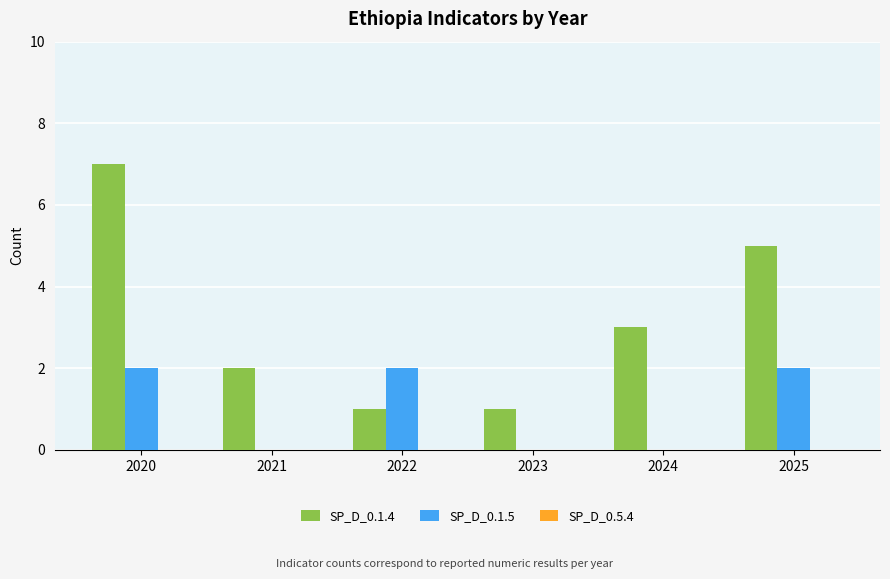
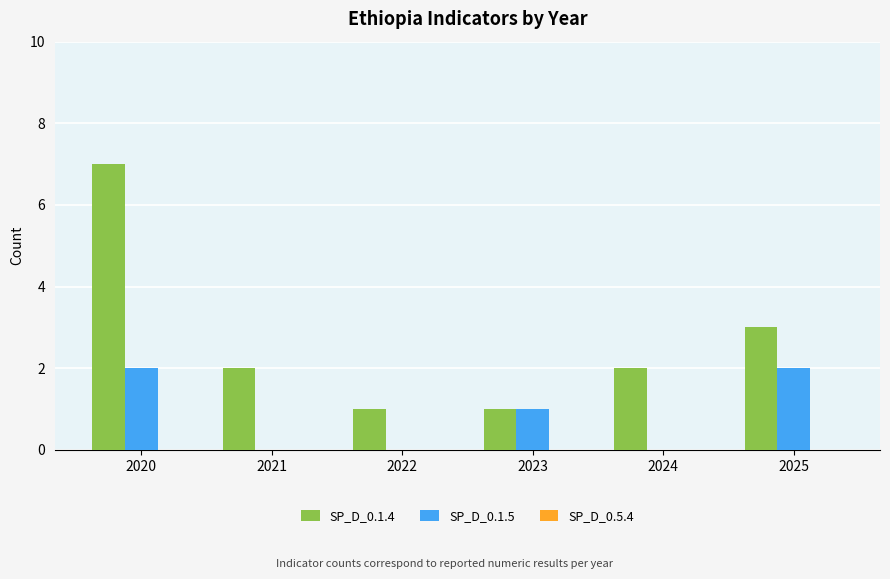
SP_D_0.1.5, 2022: 2 -> 0
SP_D_0.1.5, 2023: 0 -> 1
SP_D_0.1.4, 2024: 3 -> 2
SP_D_0.1.4, 2025: 5 -> 3
